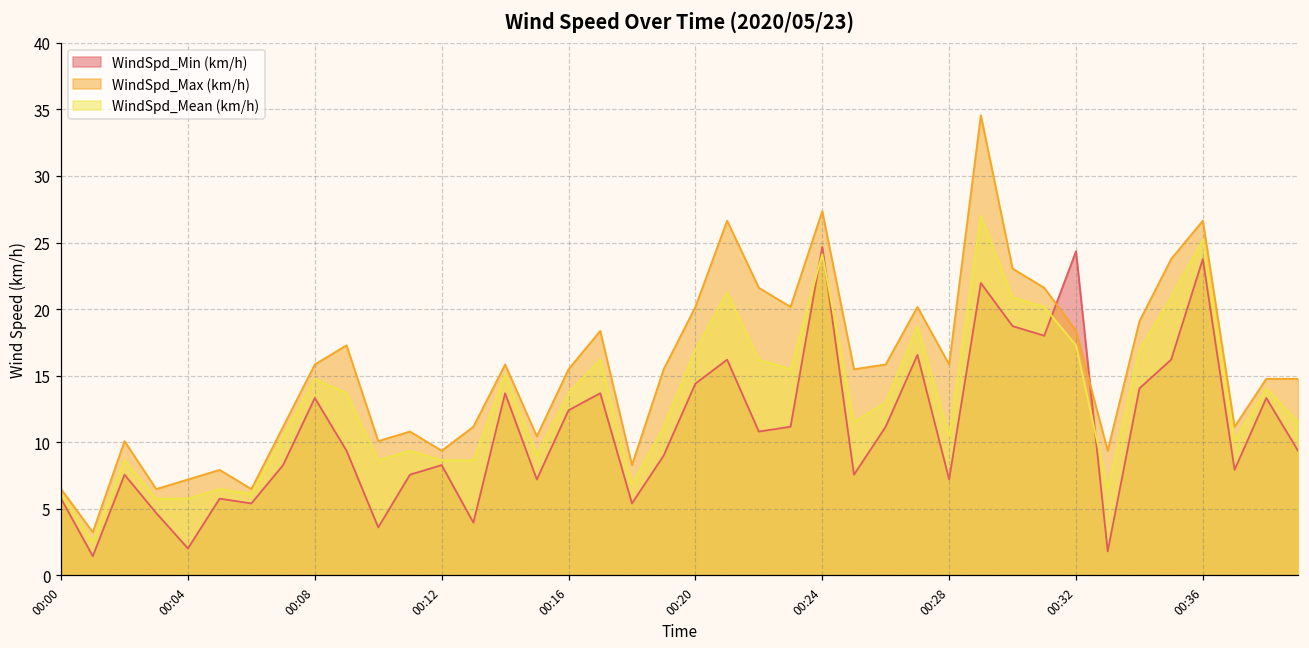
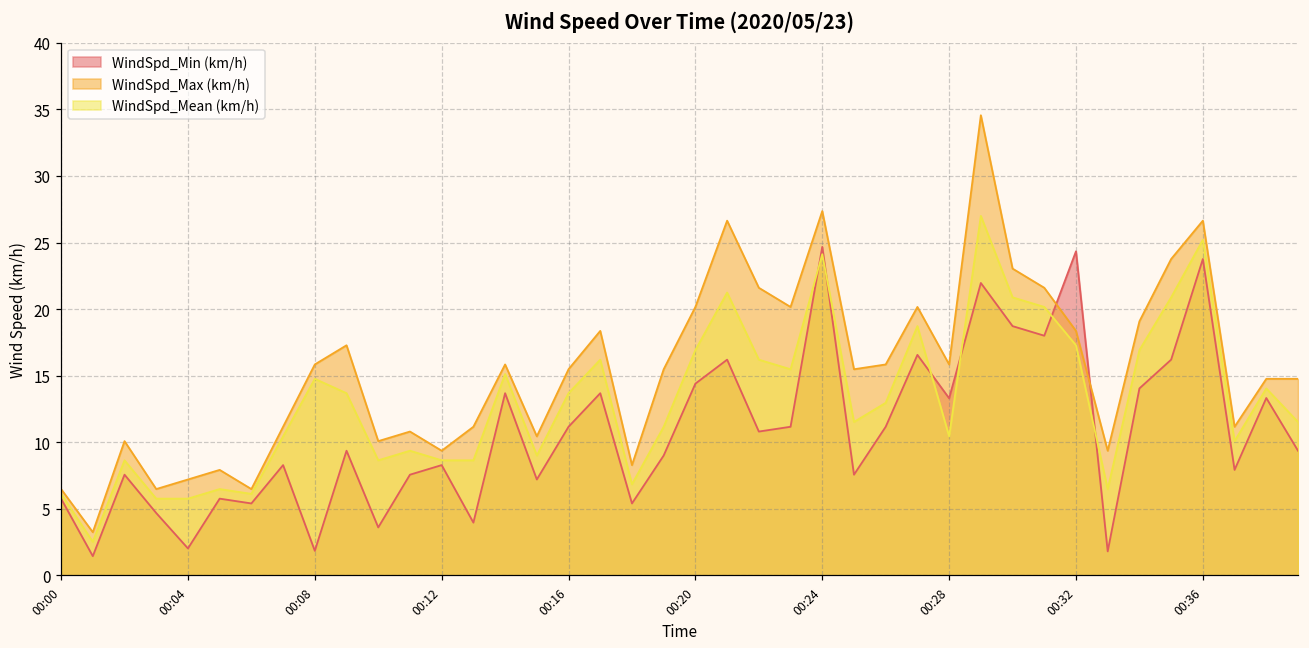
WindSpd_Min (km/h), 00:08: 13.3 -> 1.8
WindSpd_Min (km/h), 00:16: 12.4 -> 11.2
WindSpd_Min (km/h), 00:28: 7.2 -> 13.3
